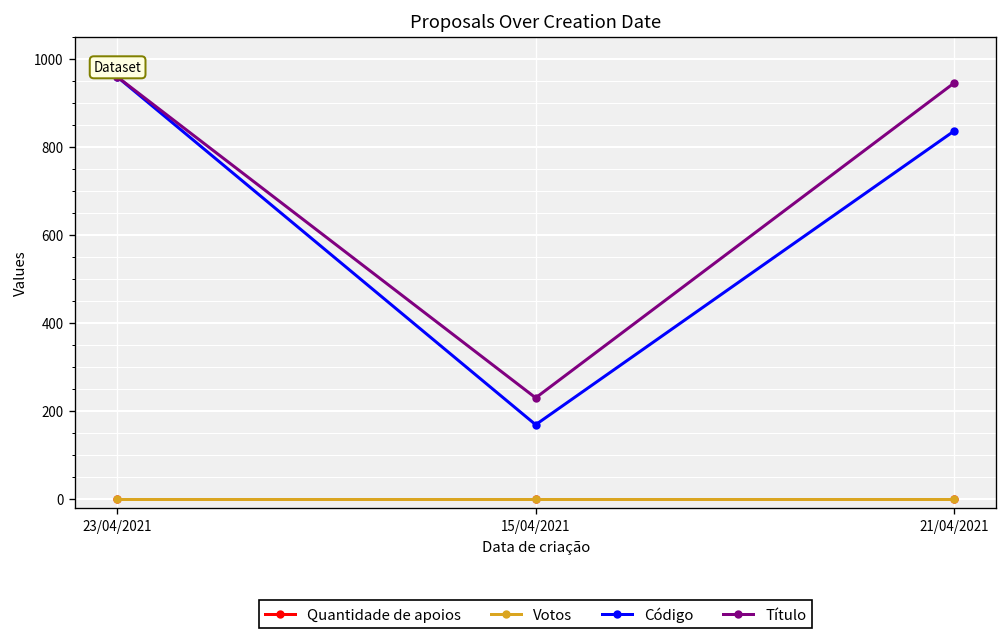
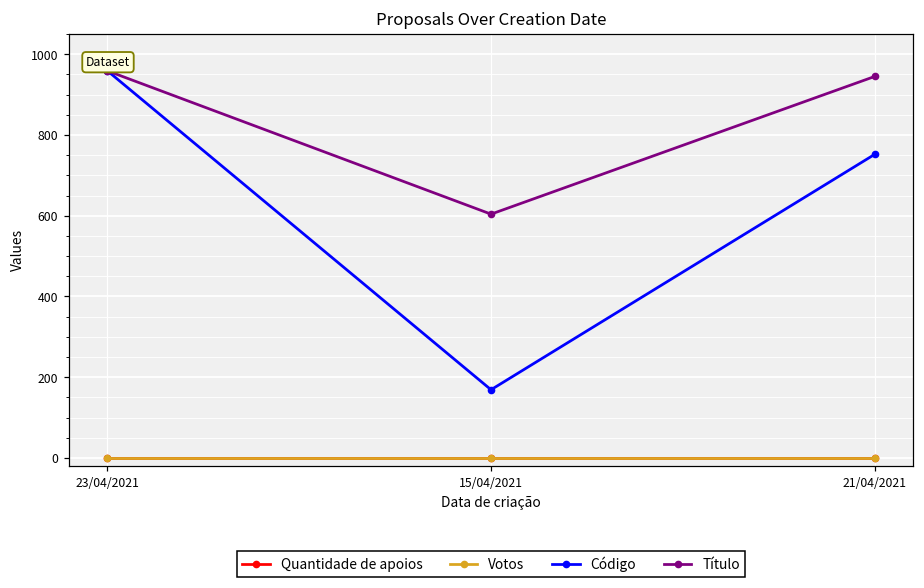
Título, 15/04/2021: 230 -> 600
Código, 21/04/2021: 840 -> 750
